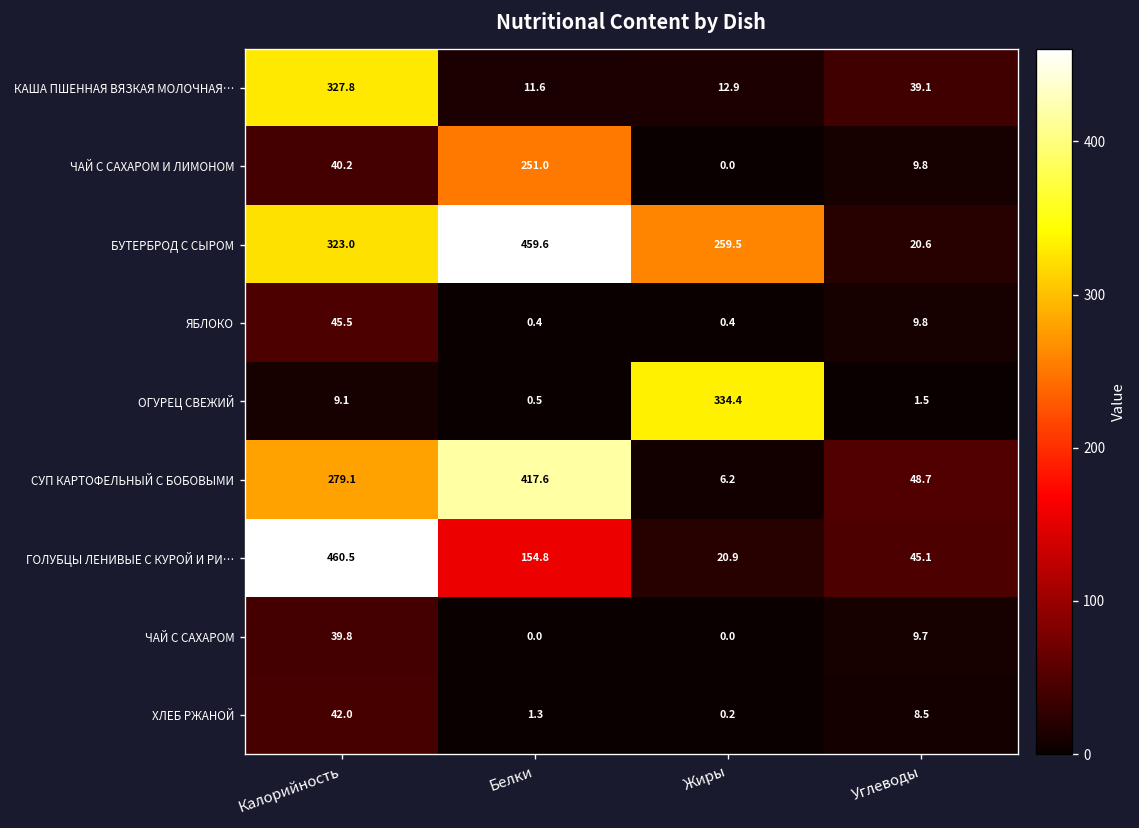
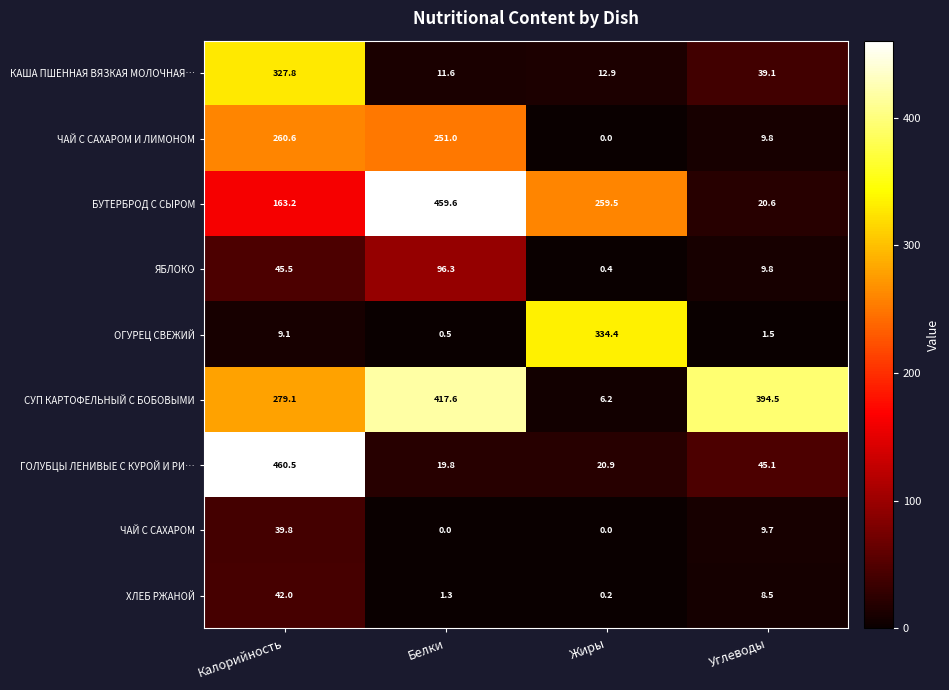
ЧАЙ С САХАРОМ И ЛИМОНОМ, Калорийность: 40.2 -> 260.6
БУТЕРБРОД С СЫРОМ, Калорийность: 323.0 -> 163.2
ЯБЛОКО, Белки: 0.4 -> 96.3
СУП КАРТОФЕЛЬНЫЙ С БОБОВЫМИ, Углеводы: 48.7 -> 394.5
ГОЛУБЦЫ ЛЕНИВЫЕ С КУРОЙ И РИ…, Белки: 154.8 -> 19.8
